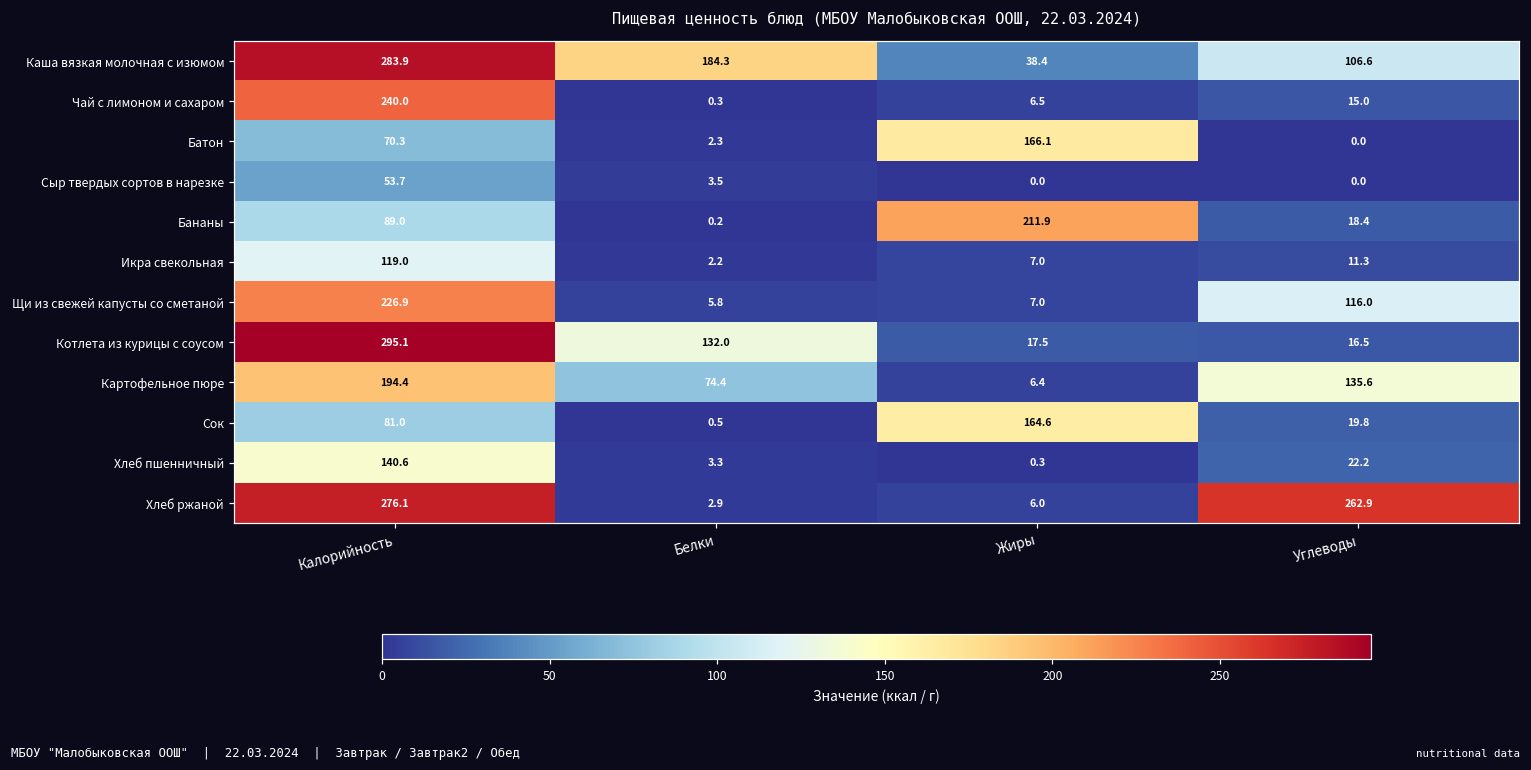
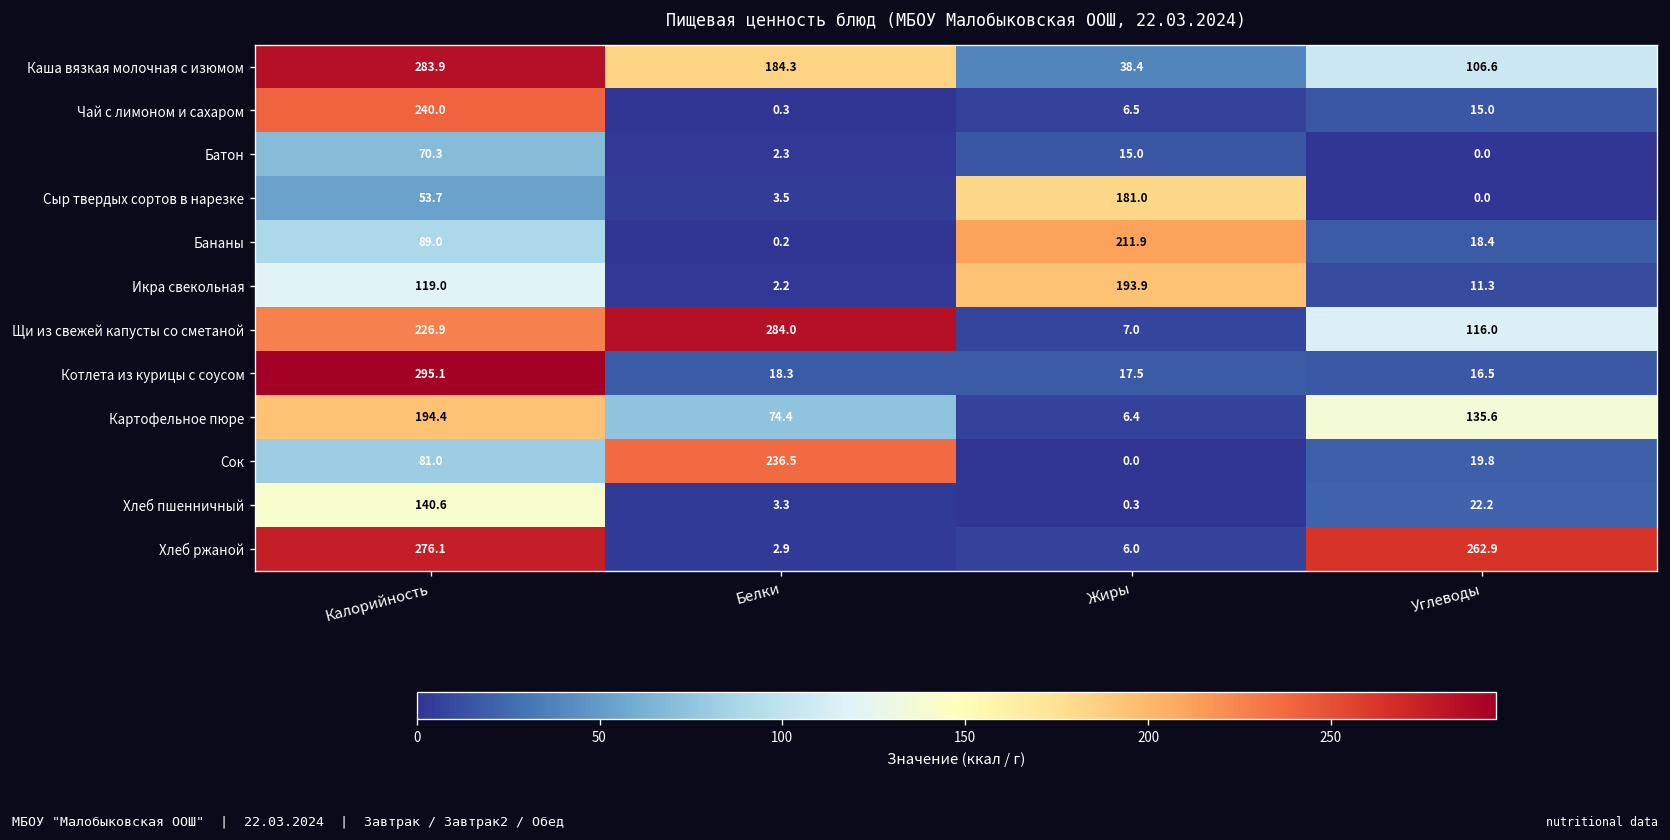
Батон, Жиры: 166.1 -> 15.0
Сыр твердых сортов в нарезке, Жиры: 0.0 -> 181.0
Икра свекольная, Жиры: 7.0 -> 193.9
Щи из свежей капусты со сметаной, Белки: 5.8 -> 284.0
Котлета из курицы с соусом, Белки: 132.0 -> 18.3
Сок, Белки: 0.5 -> 236.5
Сок, Жиры: 164.6 -> 0.0
